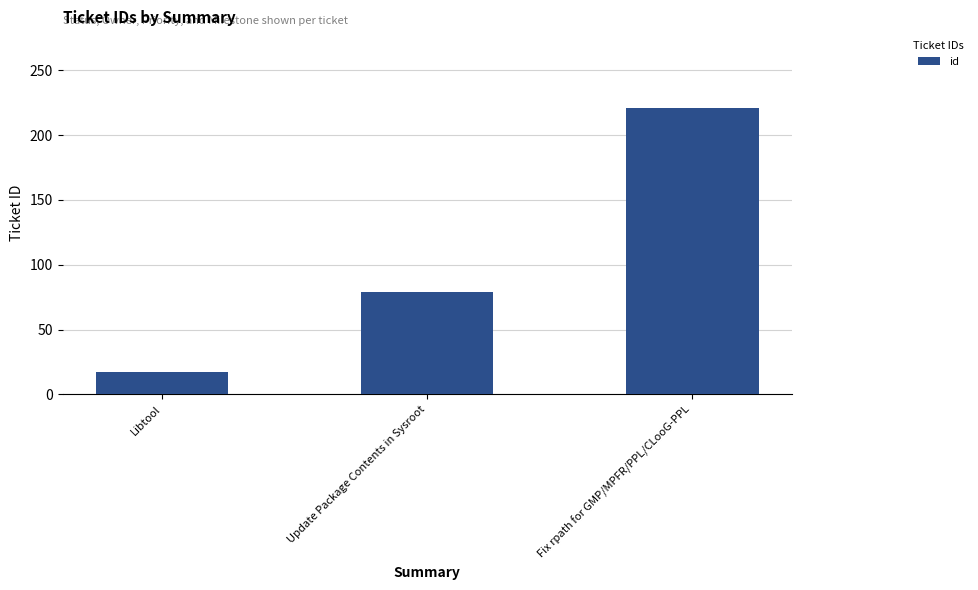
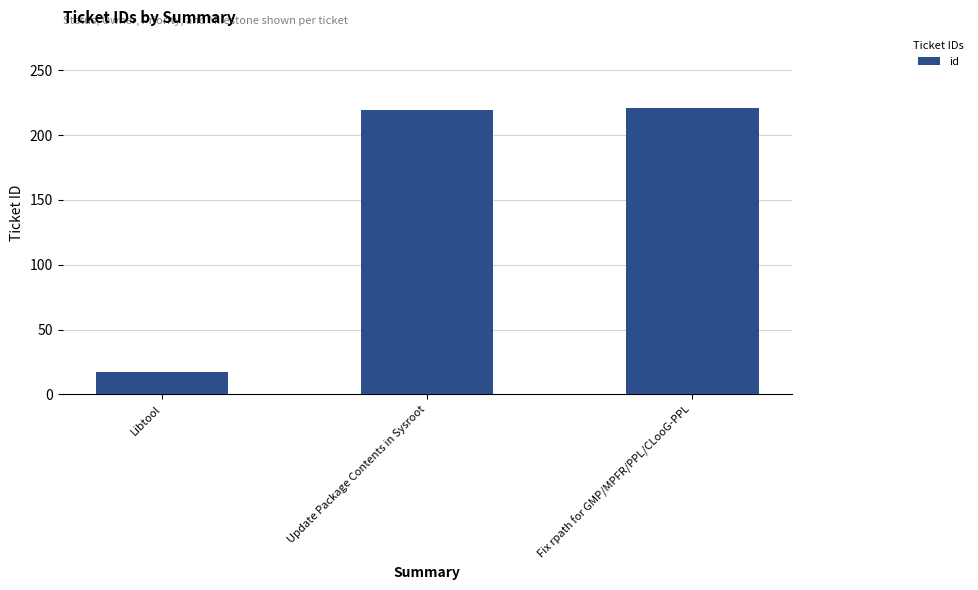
Update Package Contents in Sysroot: 79 -> 219
